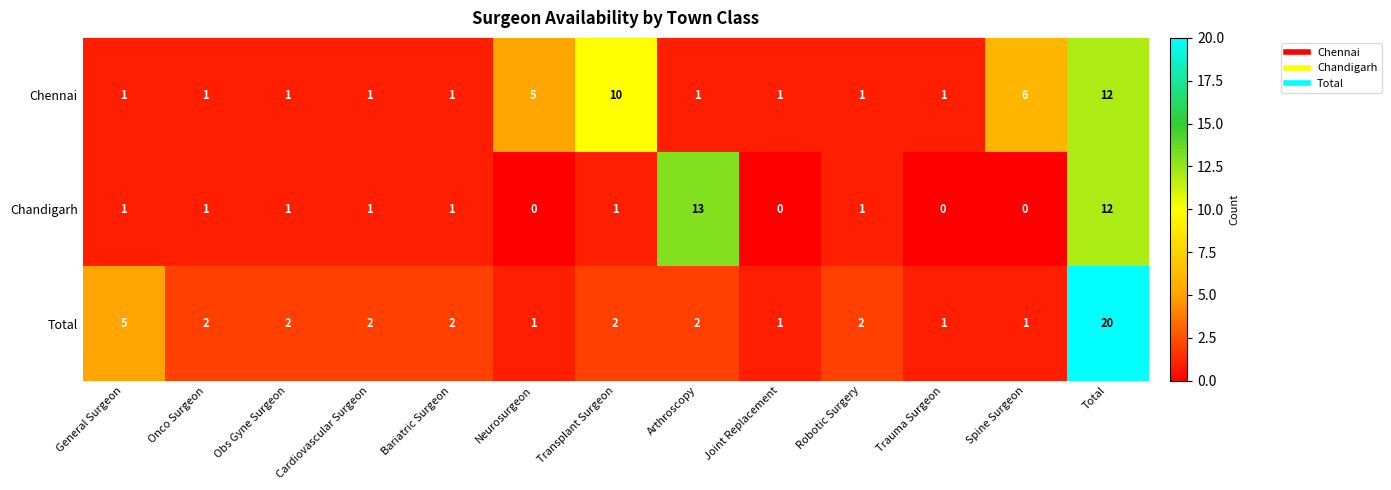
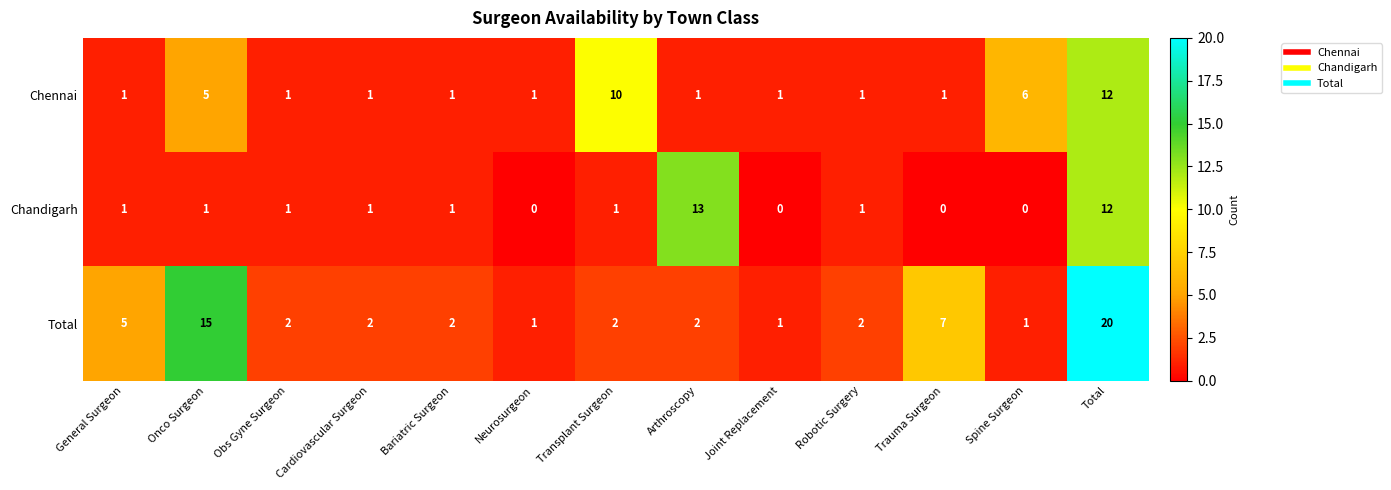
Chennai, Onco Surgeon: 1 -> 5
Chennai, Neurosurgeon: 5 -> 1
Total, Onco Surgeon: 2 -> 15
Total, Trauma Surgeon: 1 -> 7
